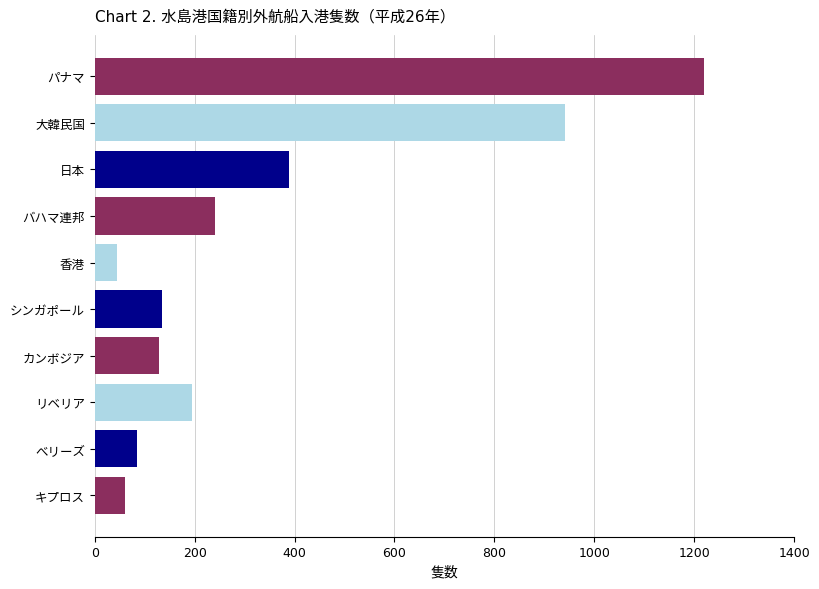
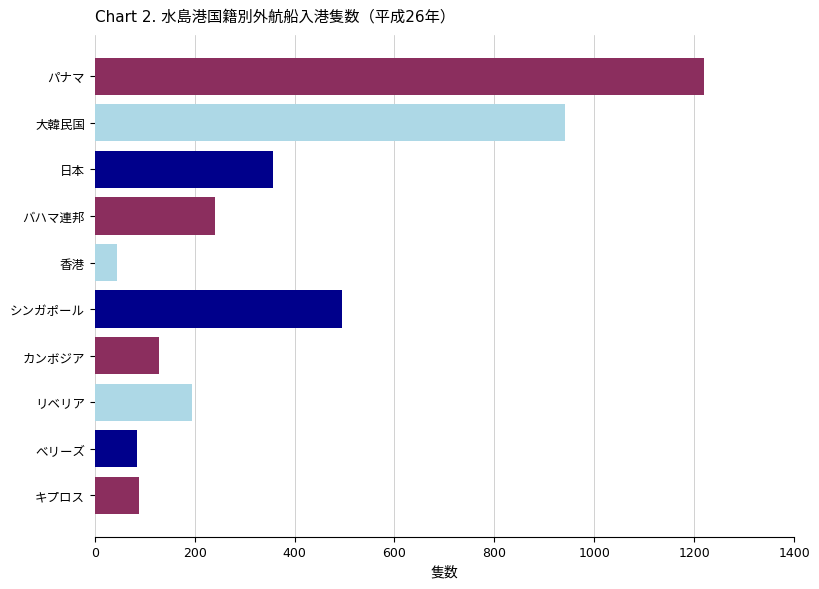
日本: 390 -> 360
シンガポール: 130 -> 500
キプロス: 60 -> 90
